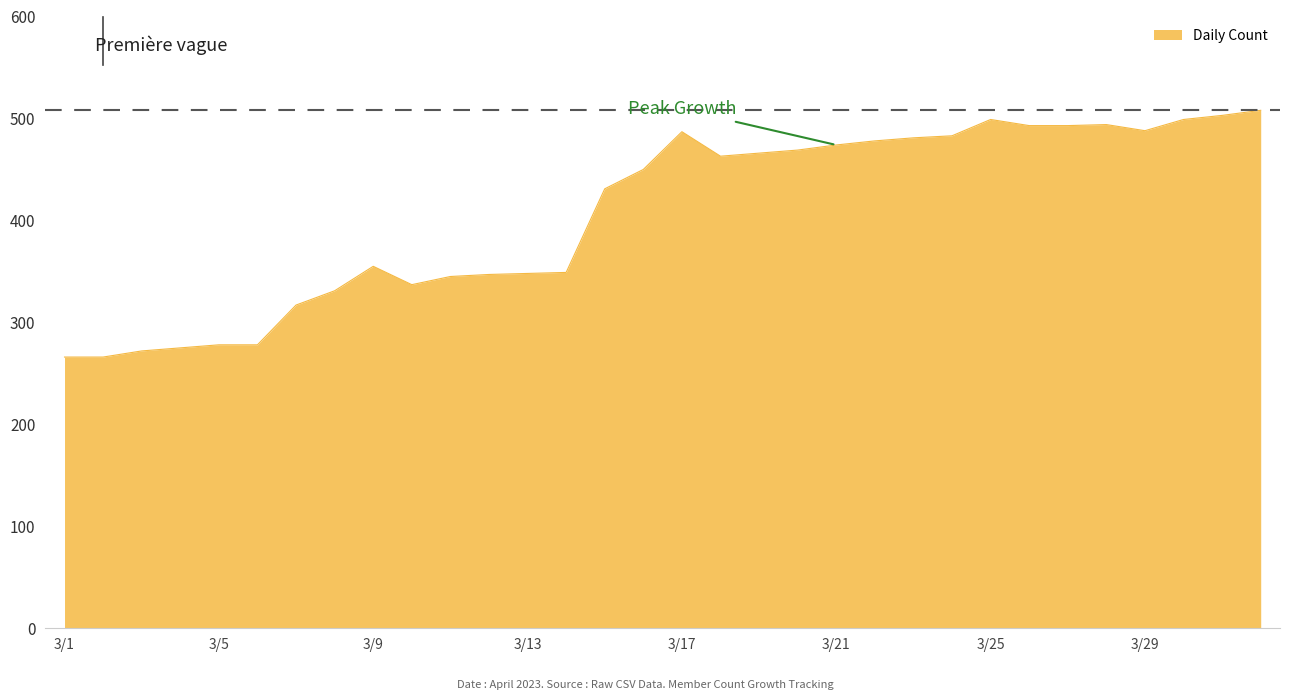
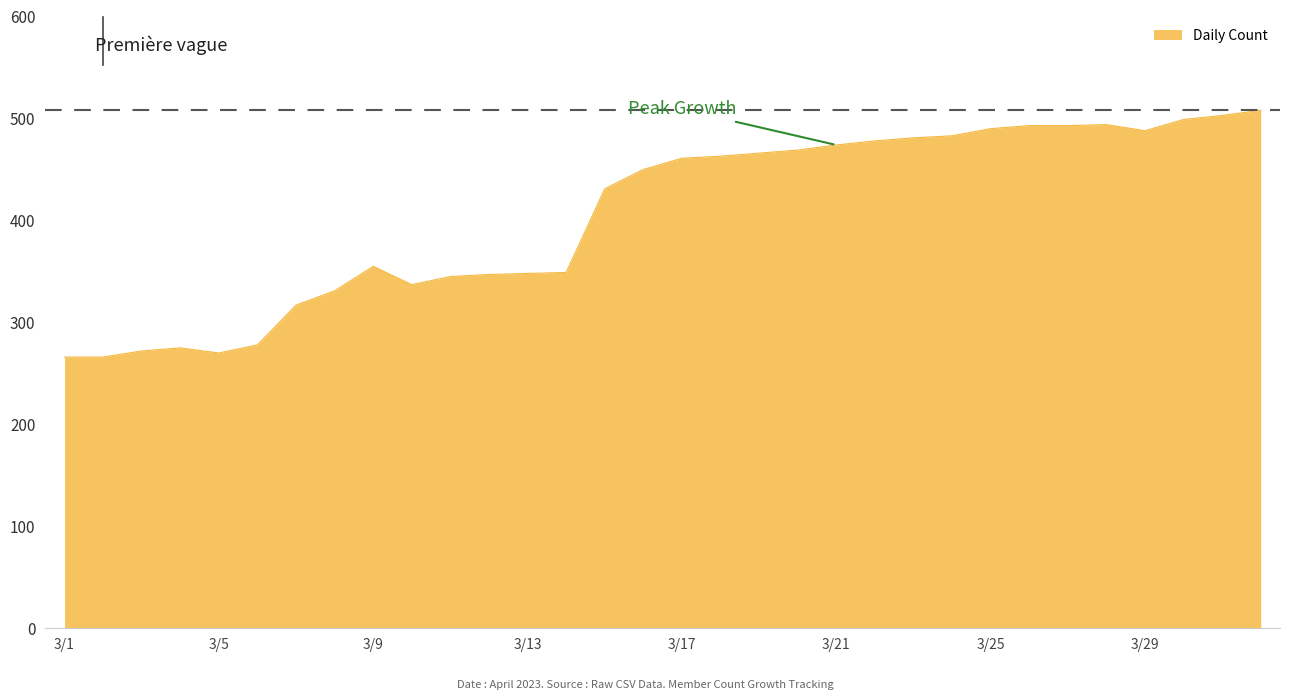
3/5: 278 -> 270
3/17: 487 -> 461
3/25: 499 -> 490
